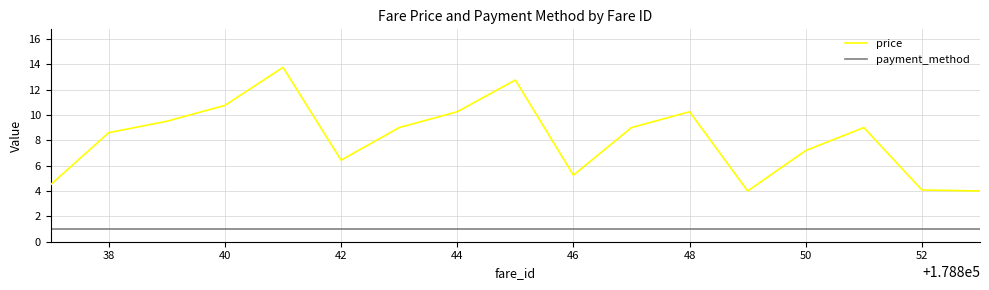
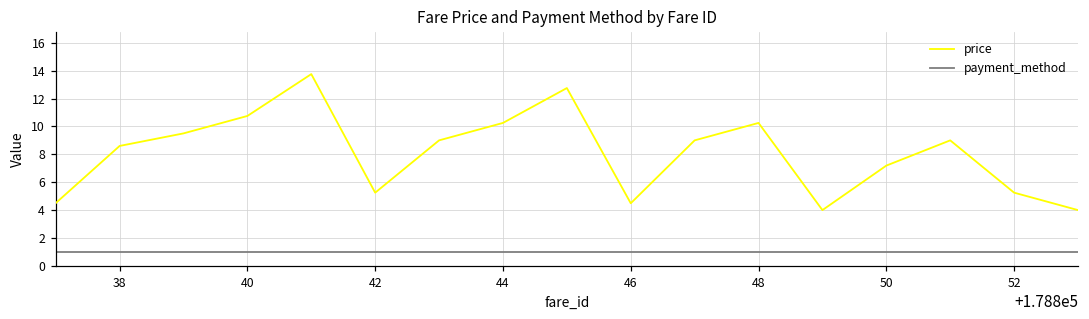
price, 42: 6.4 -> 5.3
price, 46: 5.3 -> 4.5
price, 52: 4.1 -> 5.3
